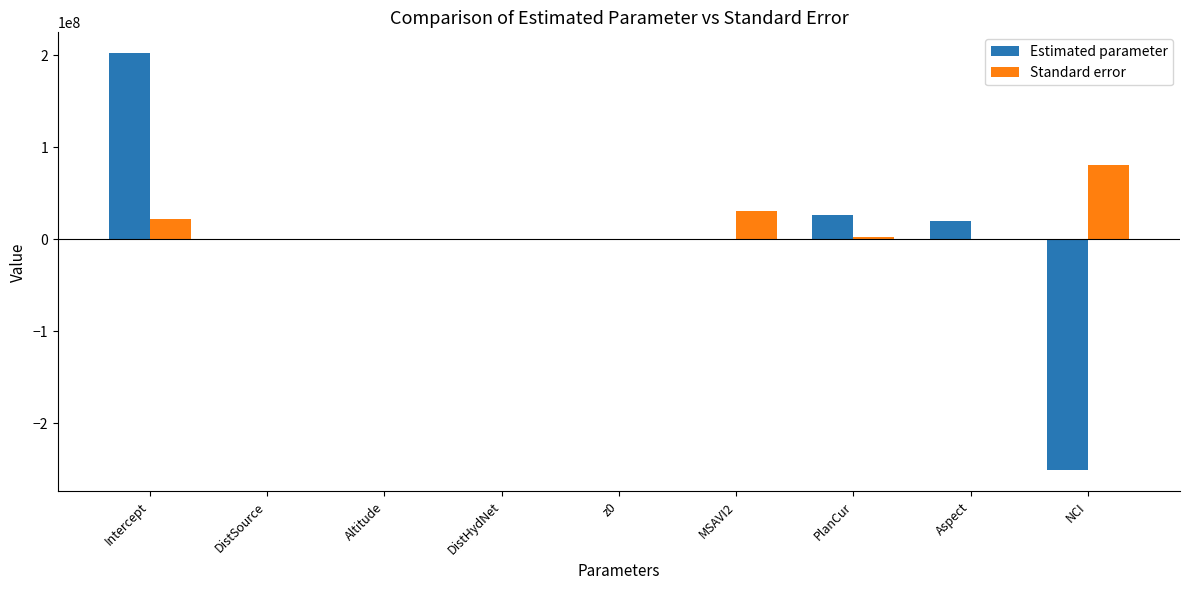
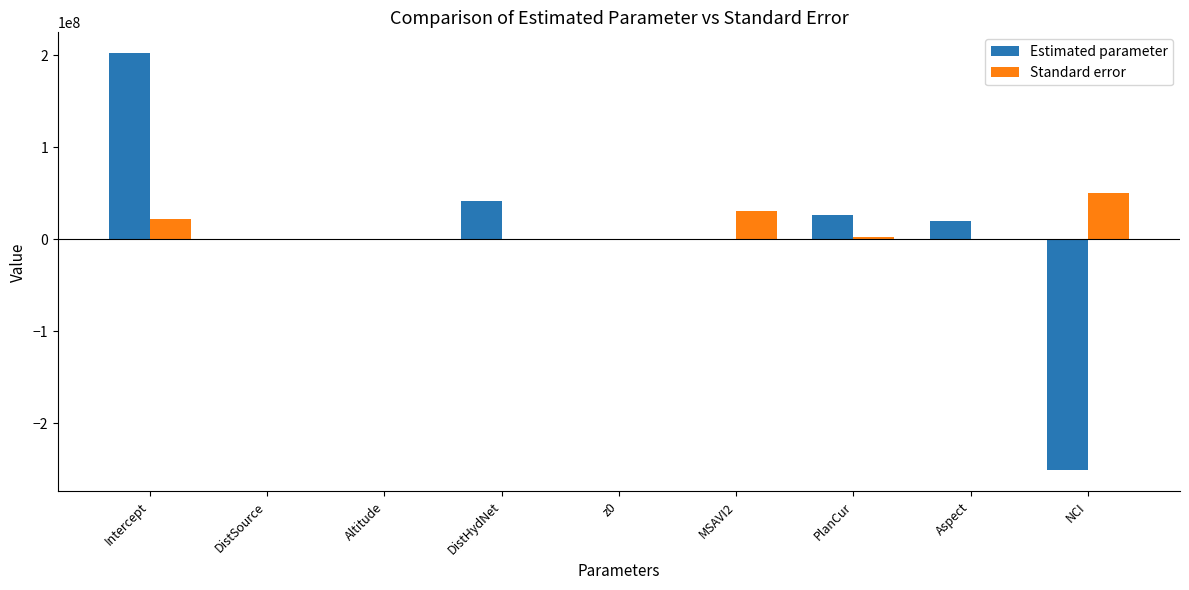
Estimated parameter, DistHydNet: 0 -> 40000000
Standard error, NCI: 80000000 -> 50000000
